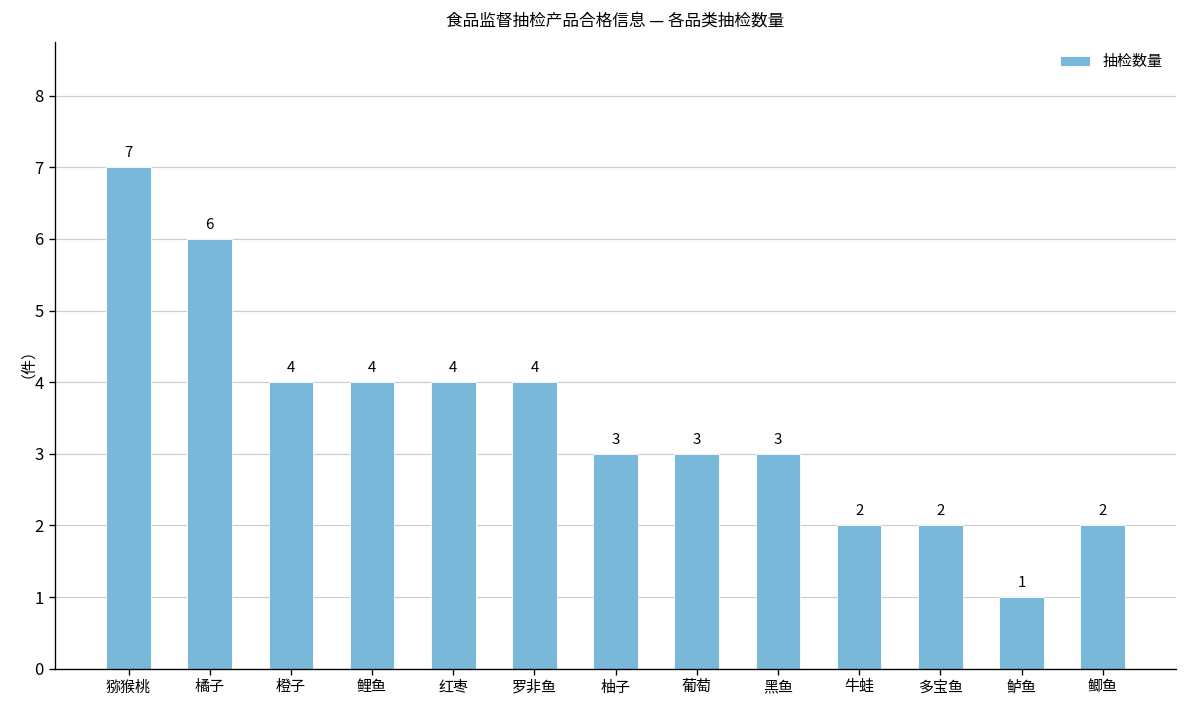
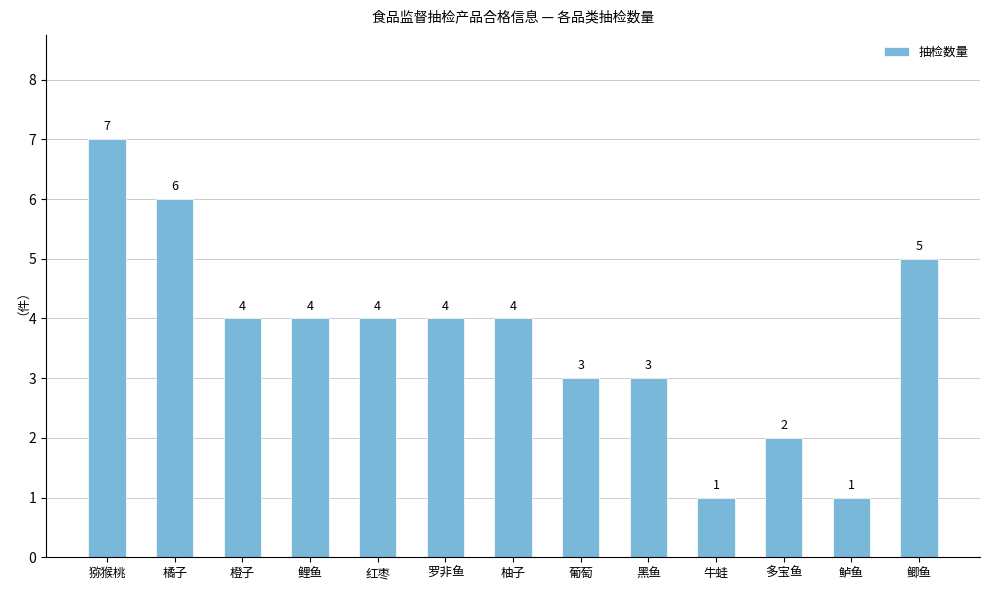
柚子: 3 -> 4
牛蛙: 2 -> 1
鲫鱼: 2 -> 5
